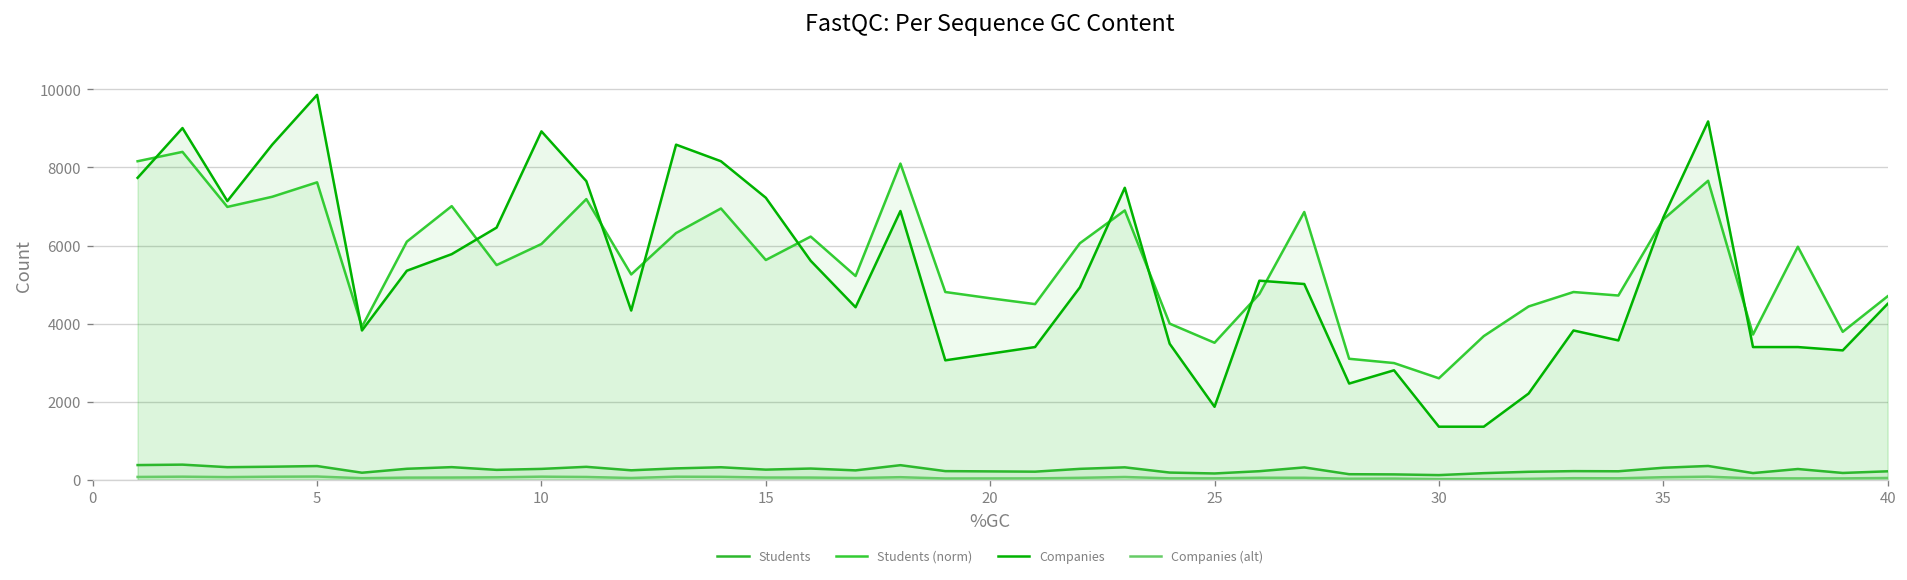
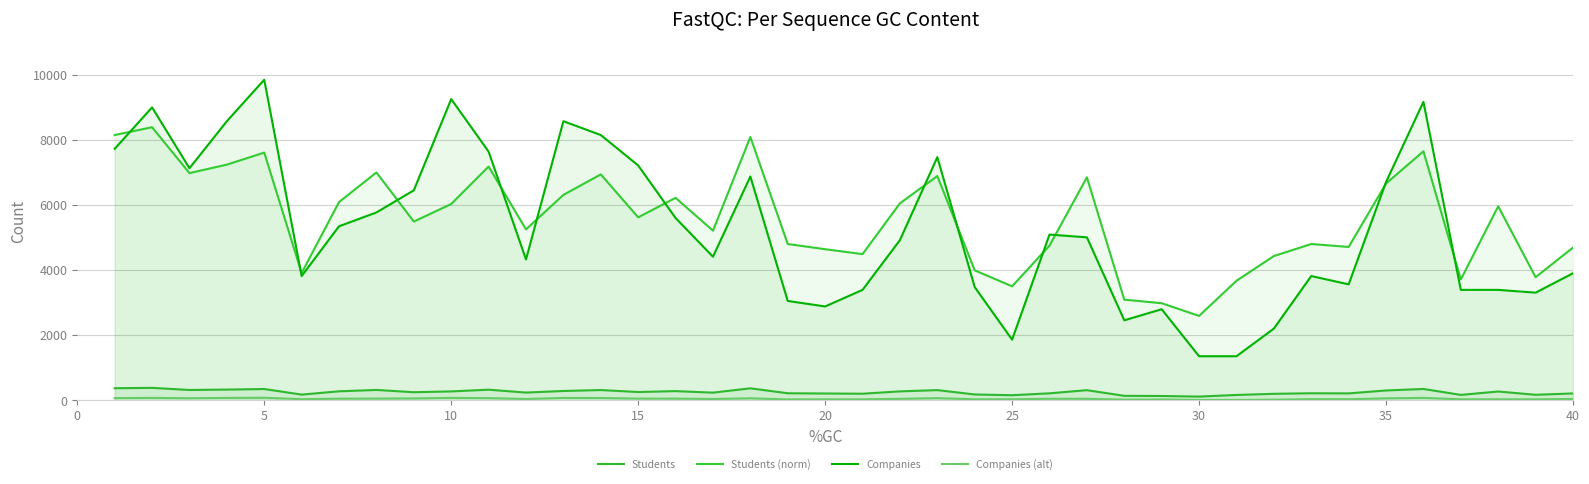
Companies, 10: 8900 -> 9300
Companies, 20: 3200 -> 2900
Companies, 40: 4500 -> 3900
